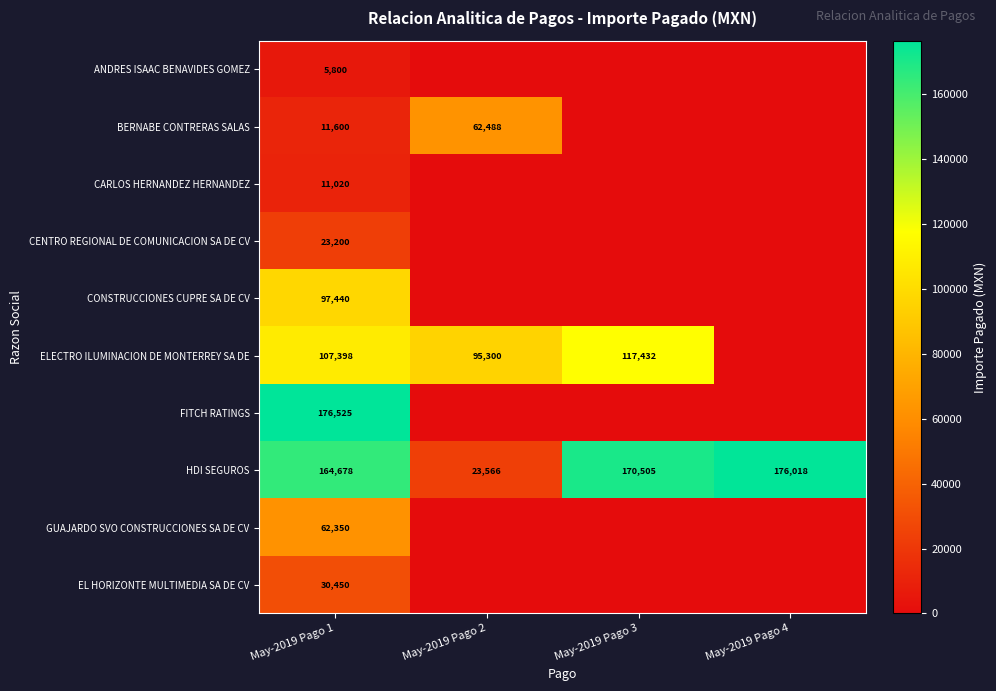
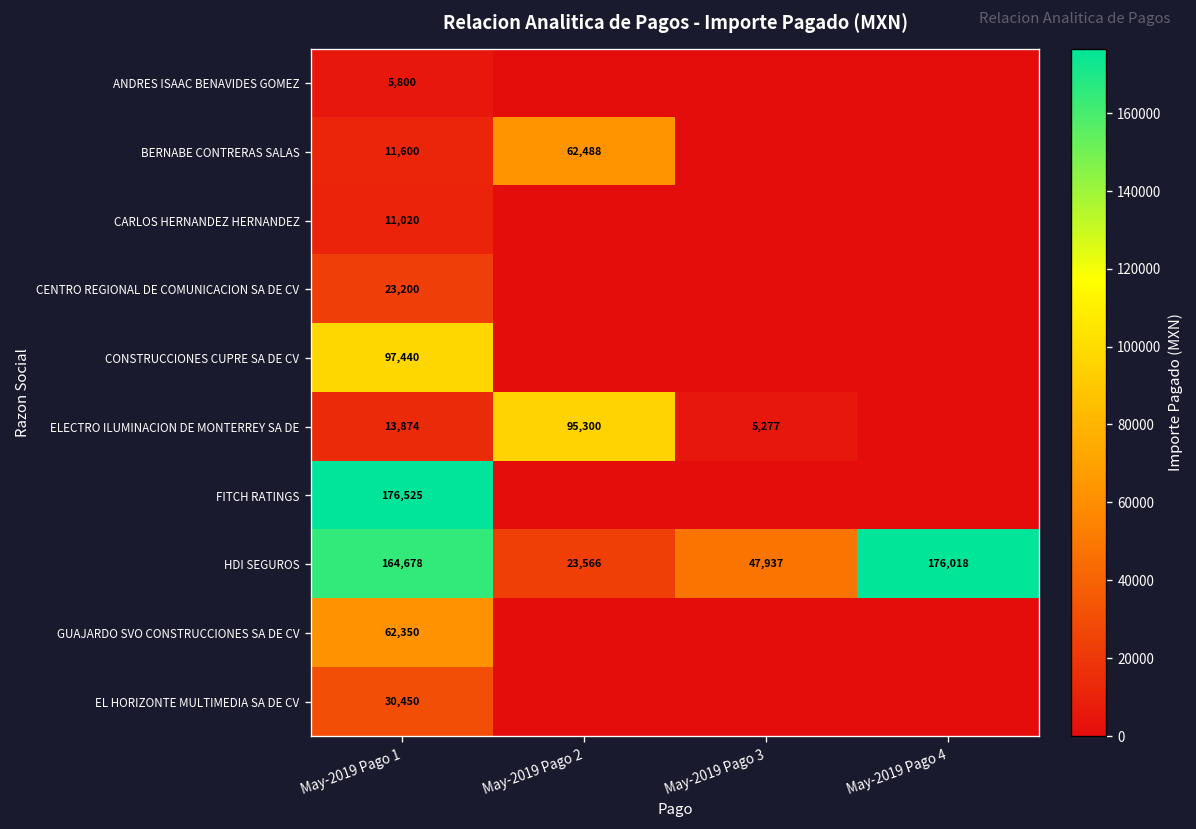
ELECTRO ILUMINACION DE MONTERREY SA DE, May-2019 Pago 1: 107,398 -> 13,874
ELECTRO ILUMINACION DE MONTERREY SA DE, May-2019 Pago 3: 117,432 -> 5,277
HDI SEGUROS, May-2019 Pago 3: 170,505 -> 47,937
